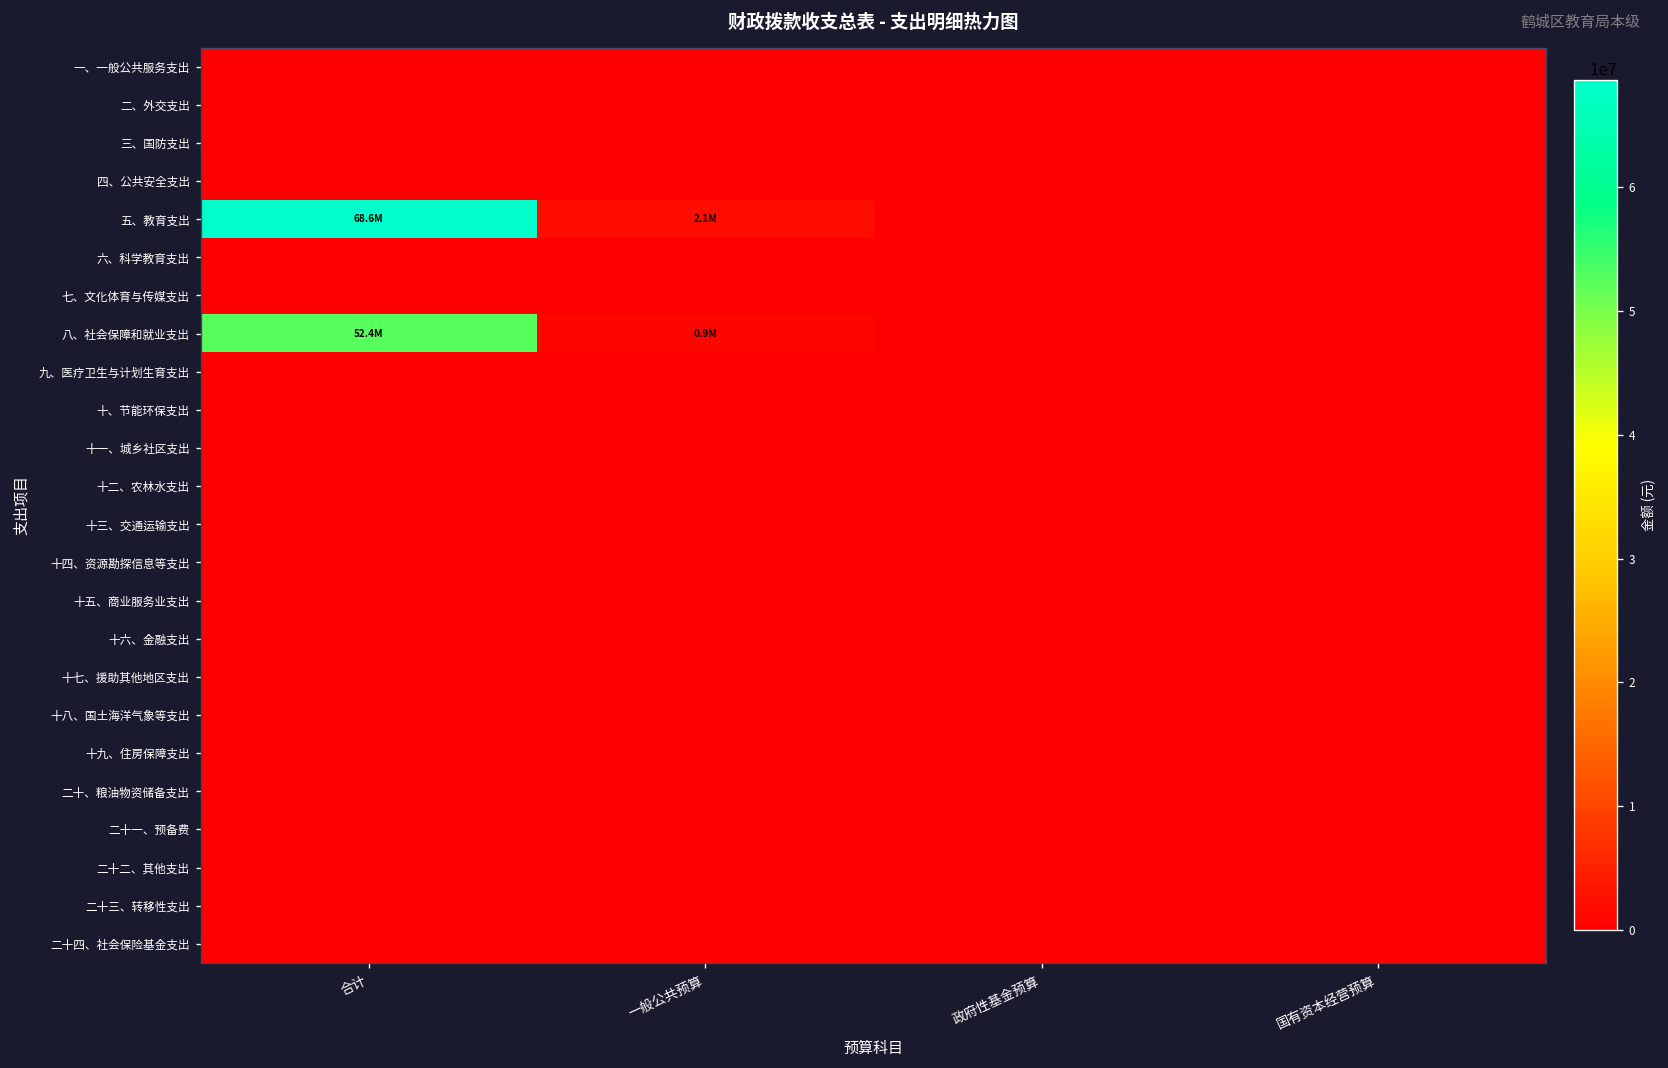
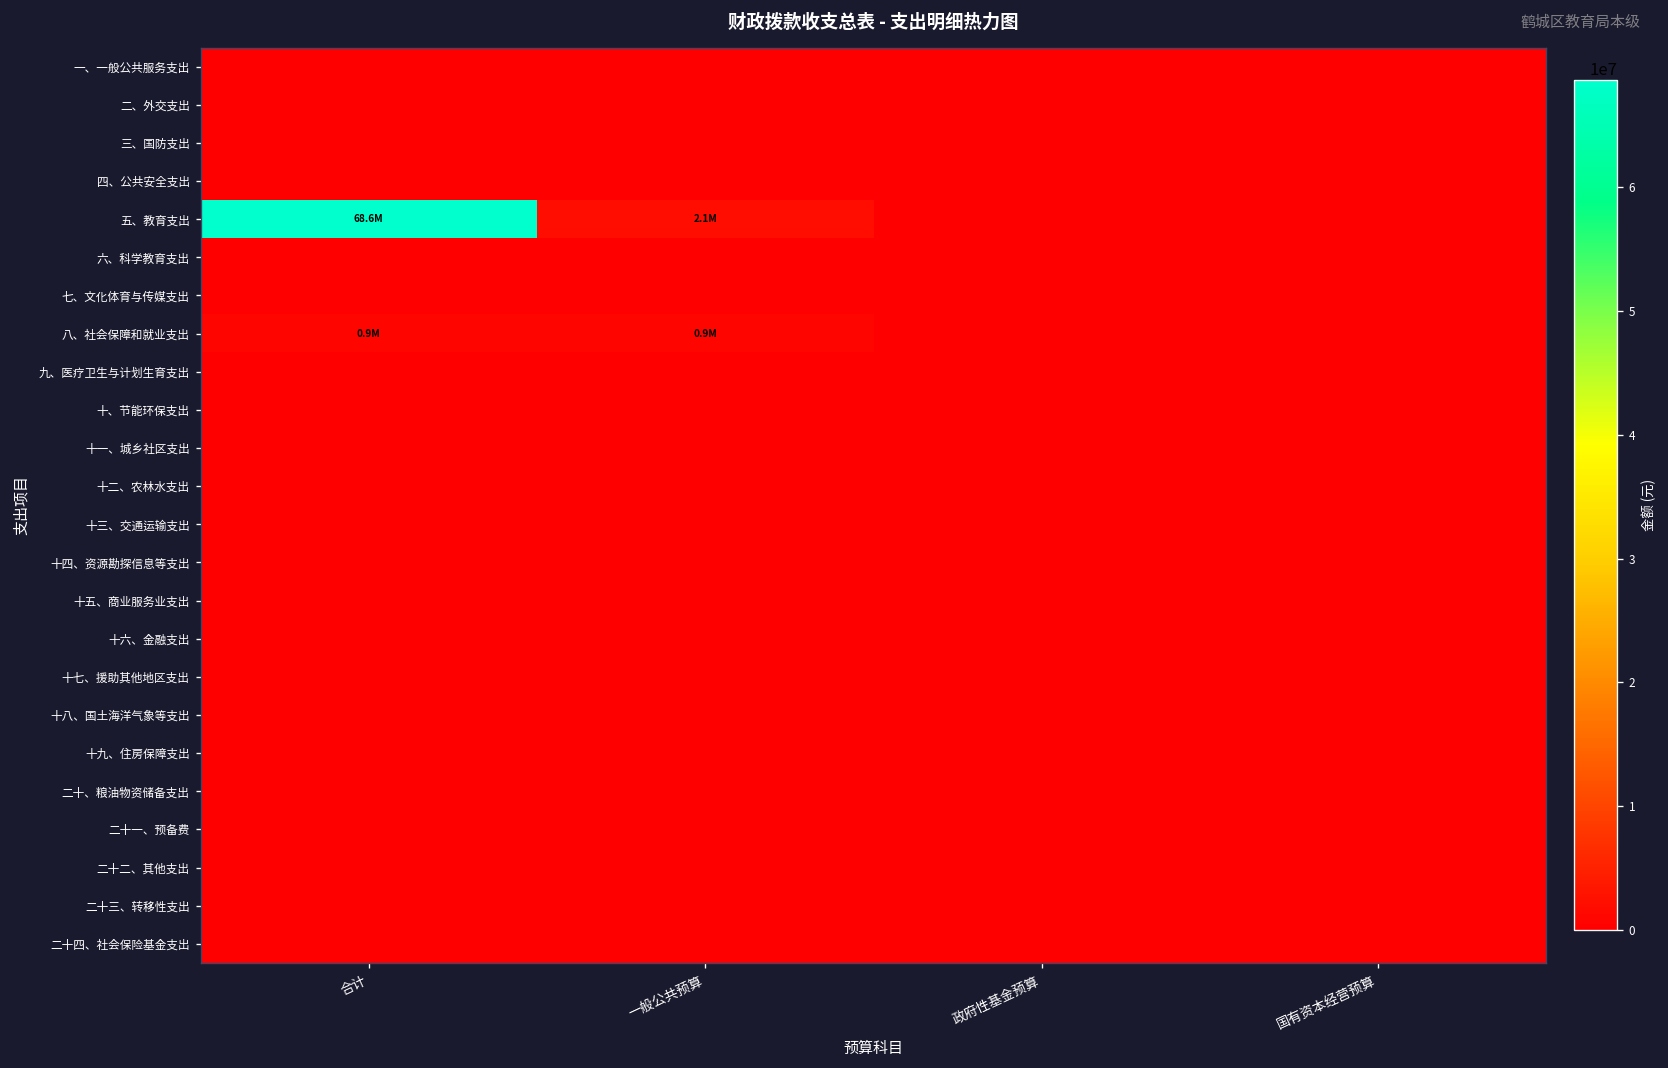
八、社会保障和就业支出, 合计: 52.4M -> 0.9M
